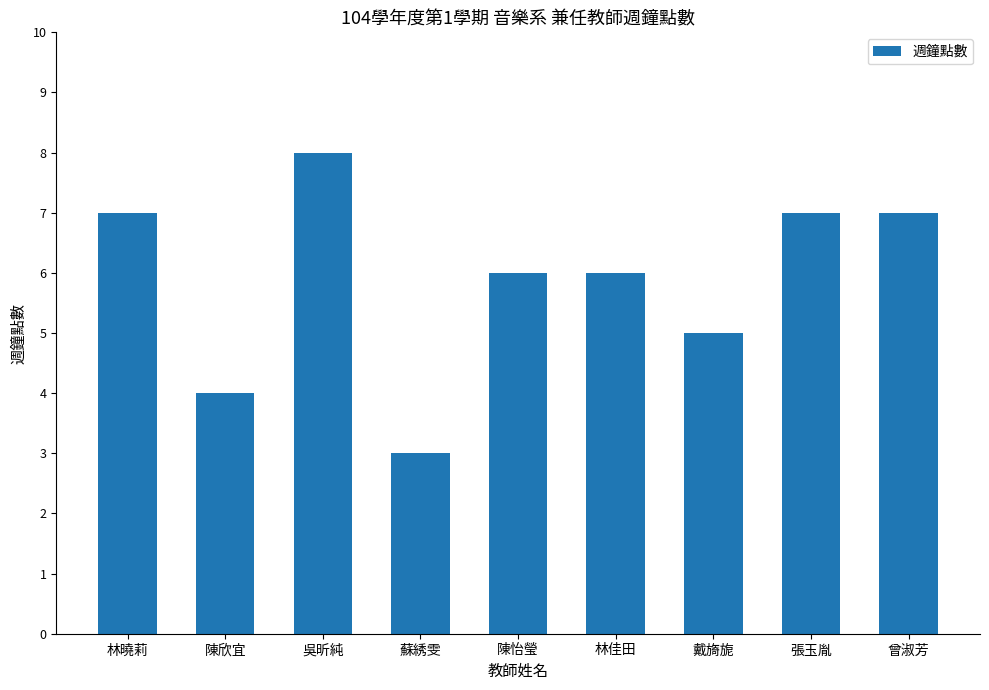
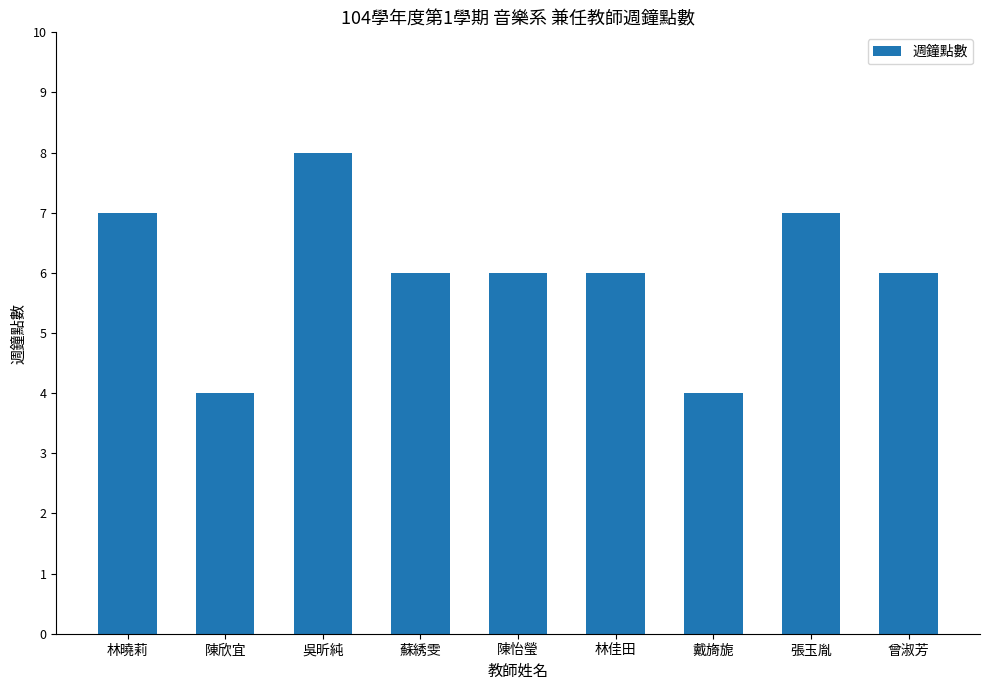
蘇綉雯: 3 -> 6
戴旖旎: 5 -> 4
曾淑芳: 7 -> 6
